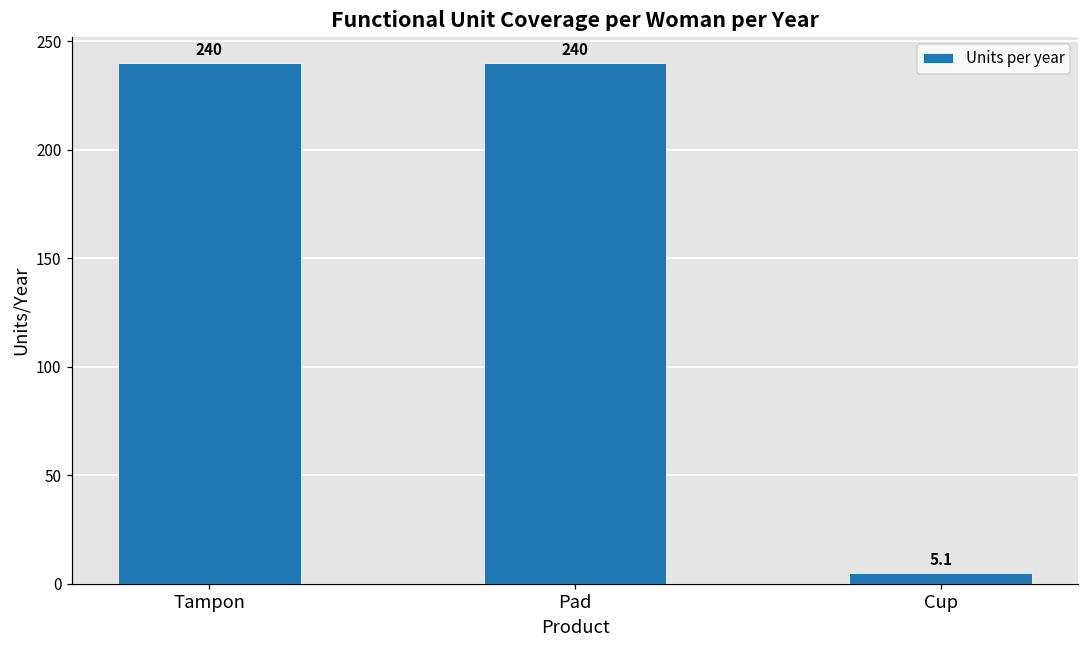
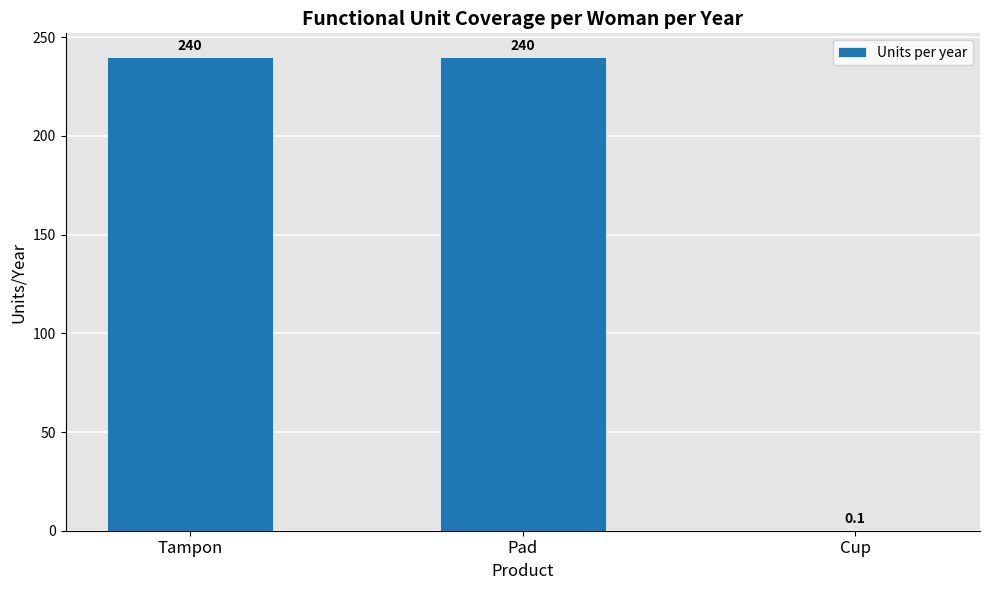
Cup: 5.1 -> 0.1
